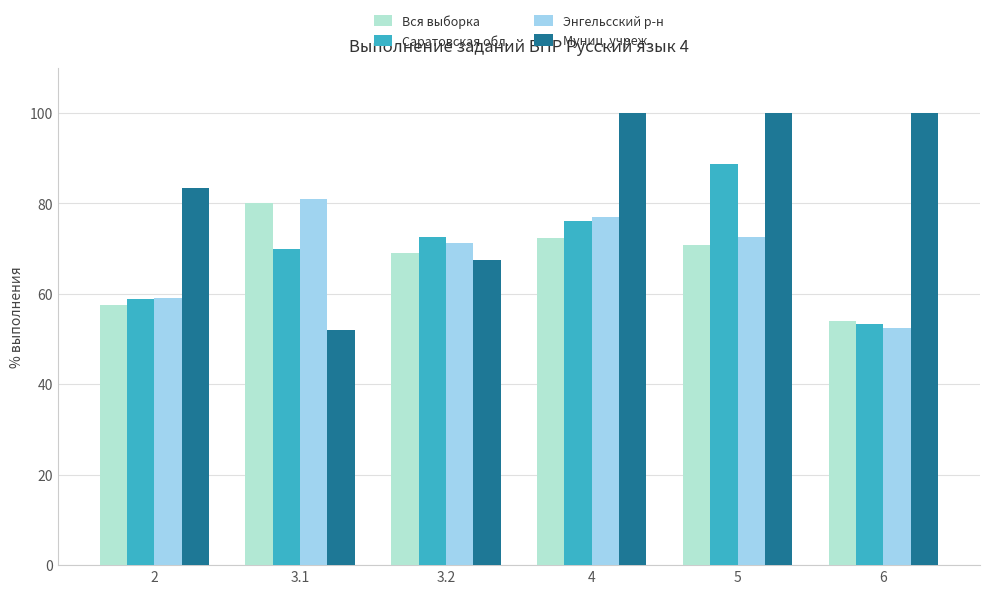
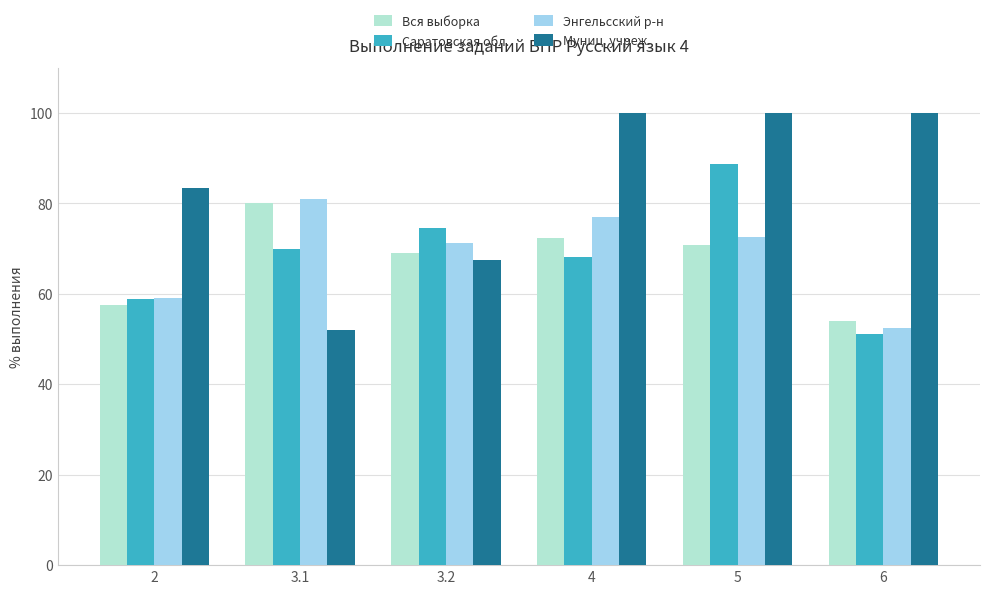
Саратовская обл., 3.2: 72 -> 75
Саратовская обл., 4: 76 -> 68
Саратовская обл., 6: 53 -> 51
